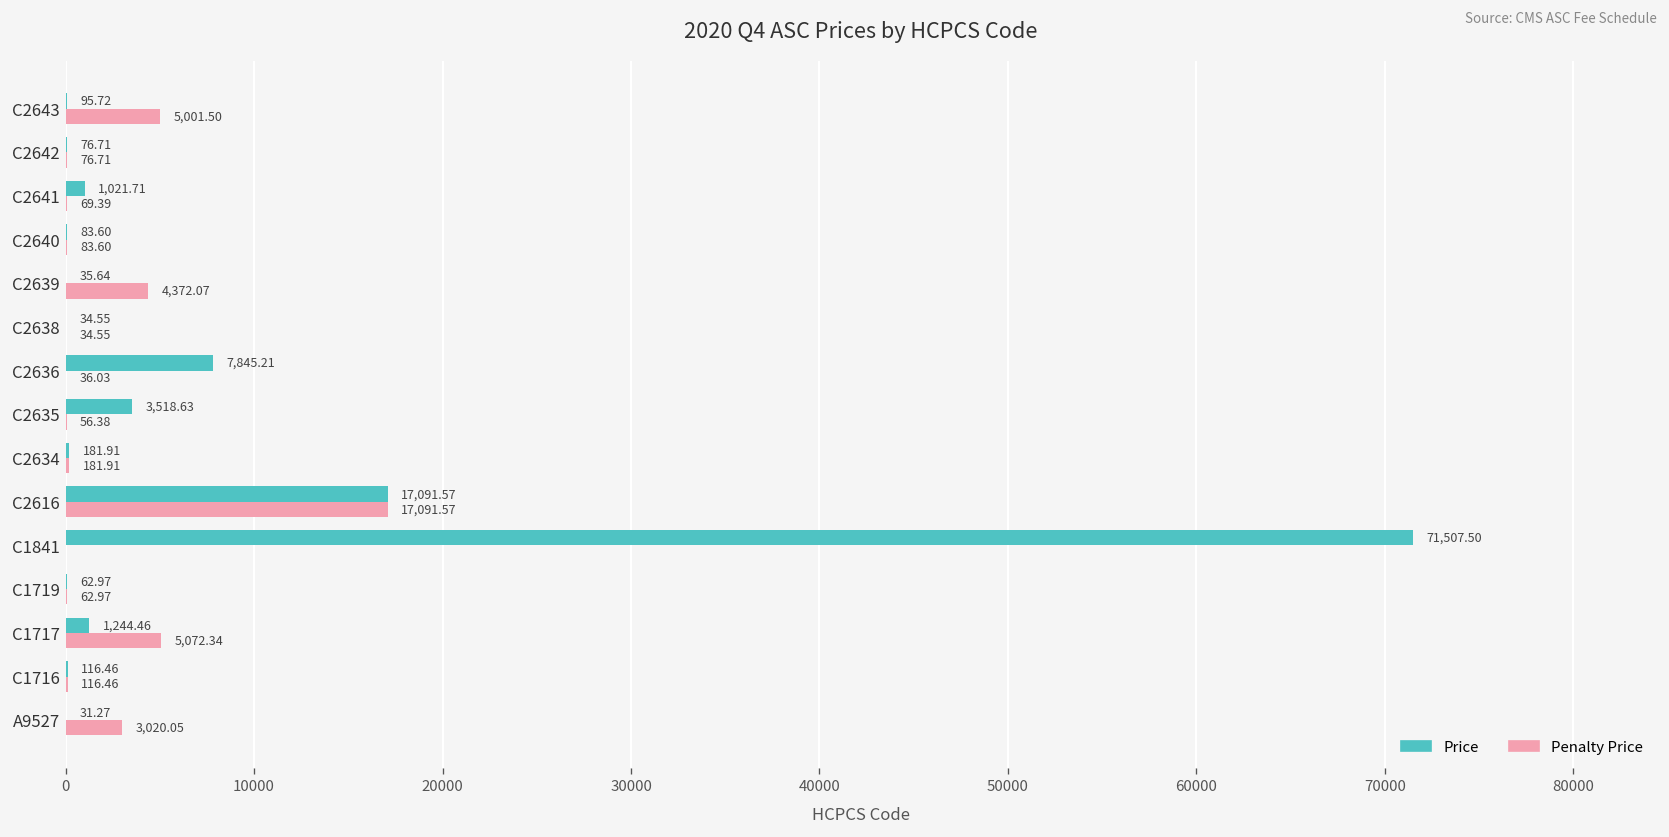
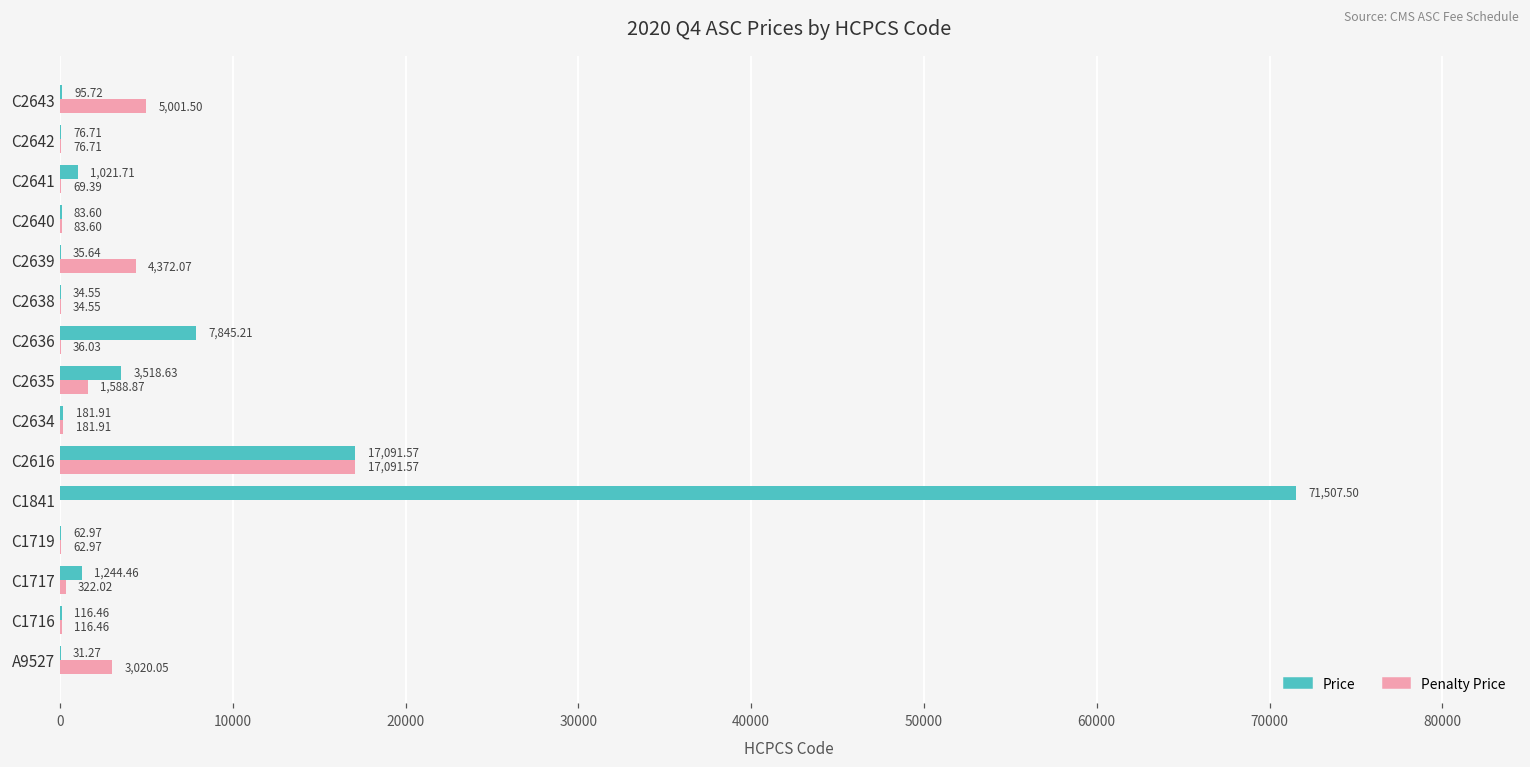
Penalty Price, C2635: 56.38 -> 1,588.87
Penalty Price, C1717: 5,072.34 -> 322.02
